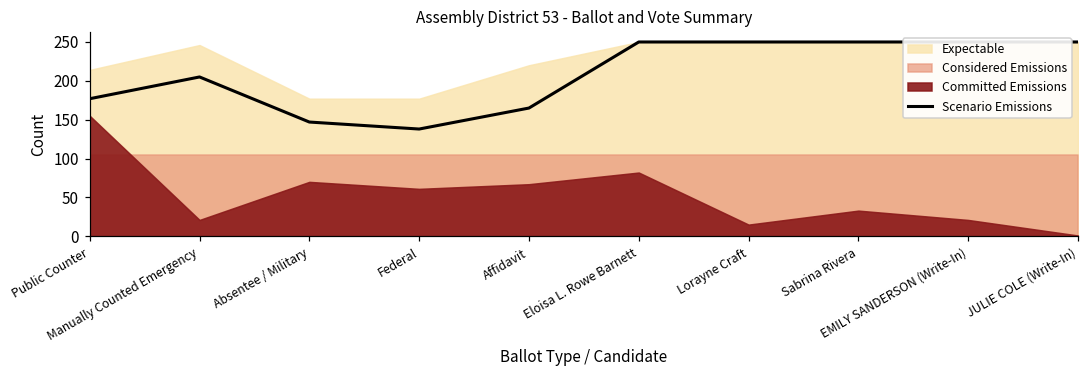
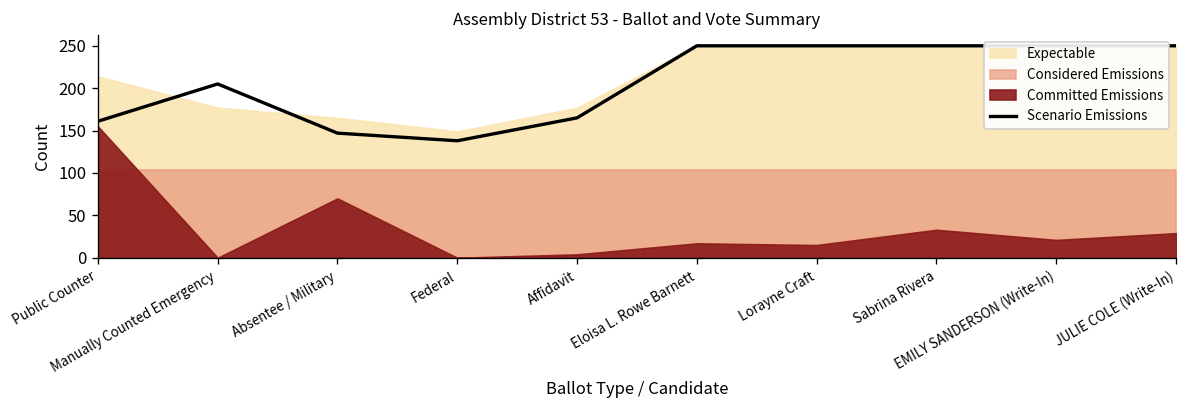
Scenario Emissions, Public Counter: 180 -> 160
Expectable, Manually Counted Emergency: 250 -> 180
Committed Emissions, Manually Counted Emergency: 20 -> 0
Expectable, Absentee / Military: 180 -> 170
Expectable, Federal: 180 -> 150
Committed Emissions, Federal: 60 -> 0
Expectable, Affidavit: 220 -> 180
Committed Emissions, Affidavit: 70 -> 0
Committed Emissions, Eloisa L. Rowe Barnett: 80 -> 20
Committed Emissions, JULIE COLE (Write-In): 0 -> 30
